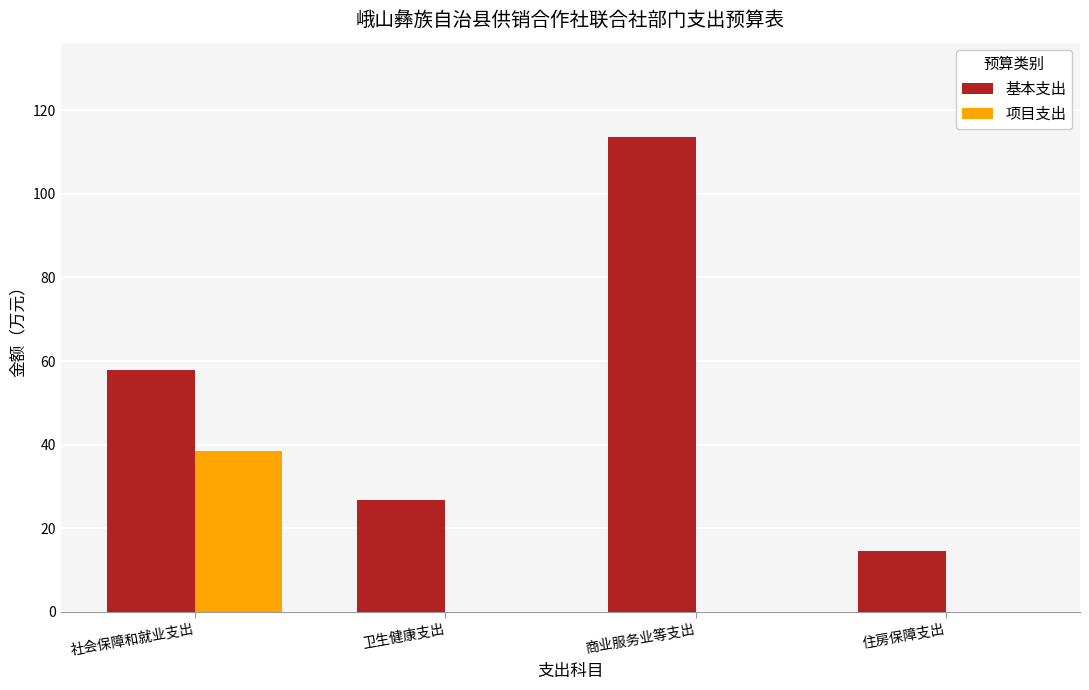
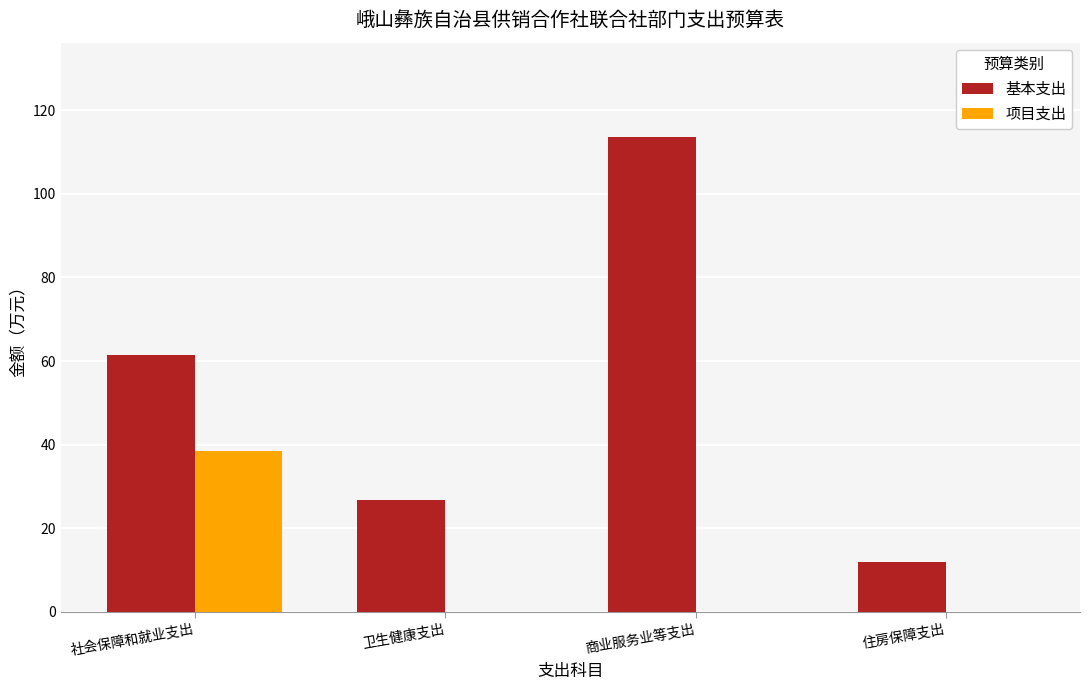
基本支出, 社会保障和就业支出: 58 -> 61
基本支出, 住房保障支出: 14 -> 12
